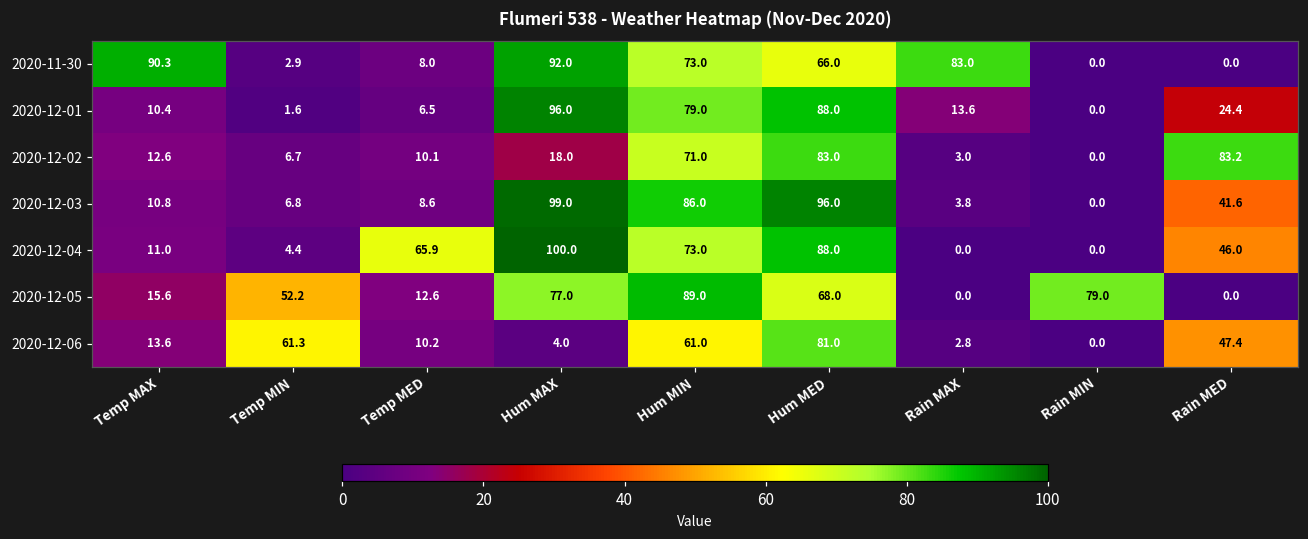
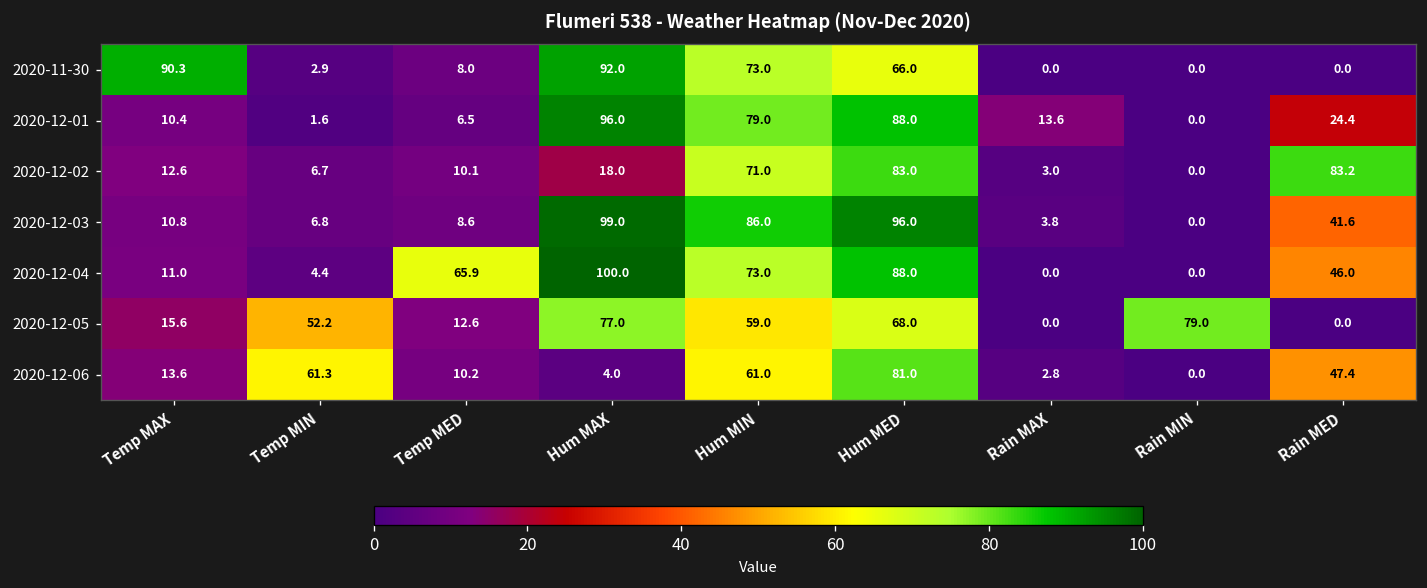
2020-11-30, Rain MAX: 83.0 -> 0.0
2020-12-05, Hum MIN: 89.0 -> 59.0
